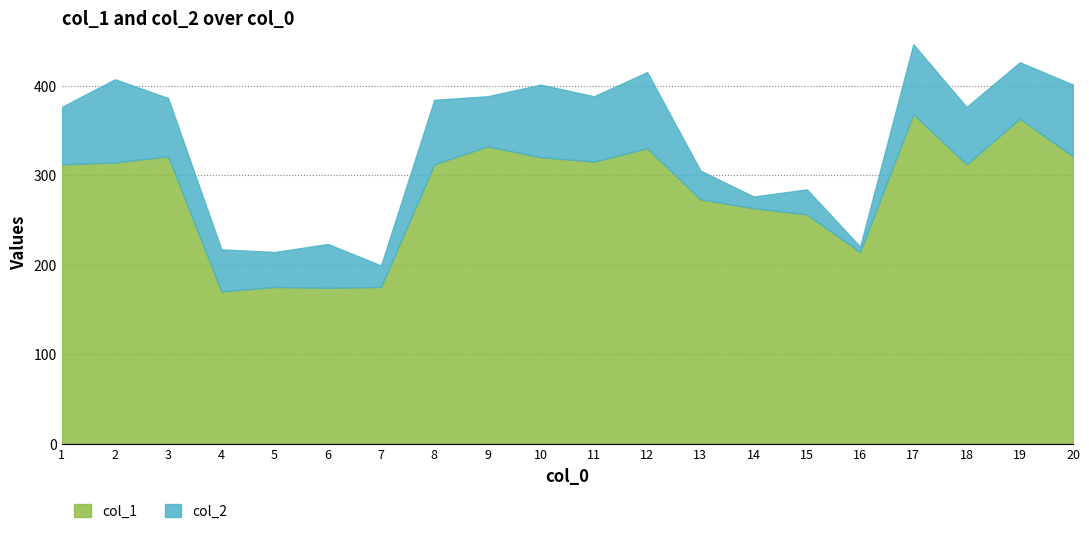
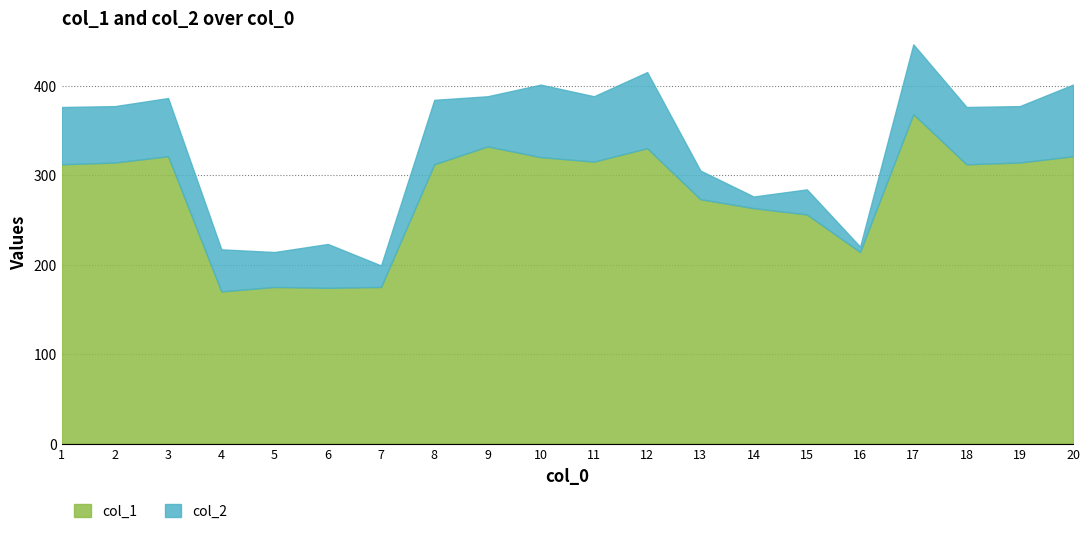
col_2, 2: 90 -> 60
col_1, 19: 360 -> 310
